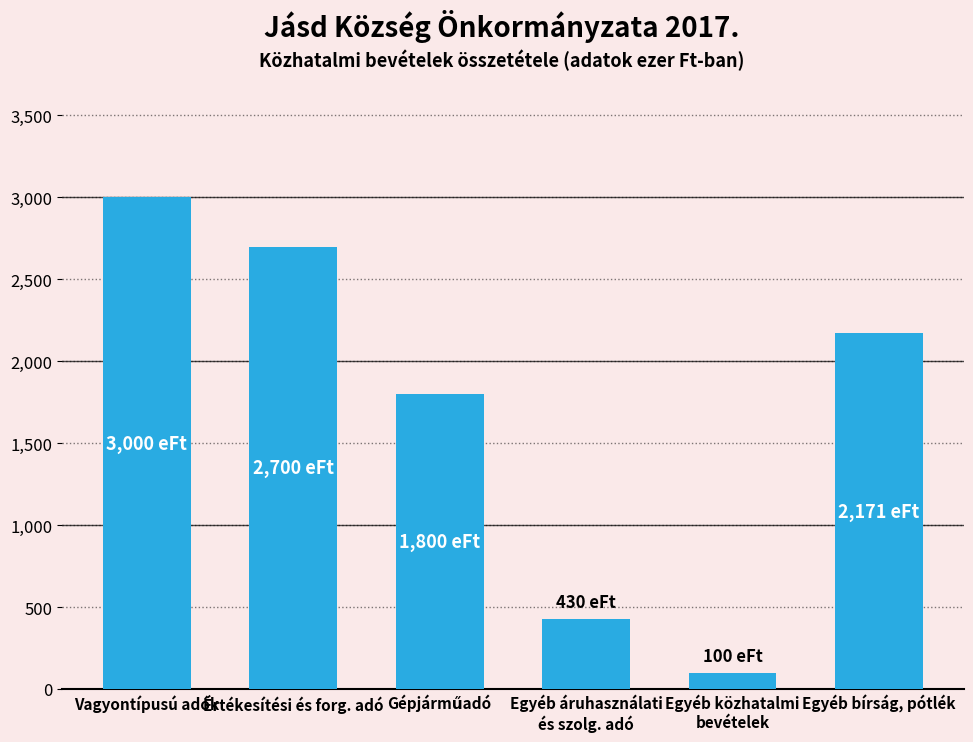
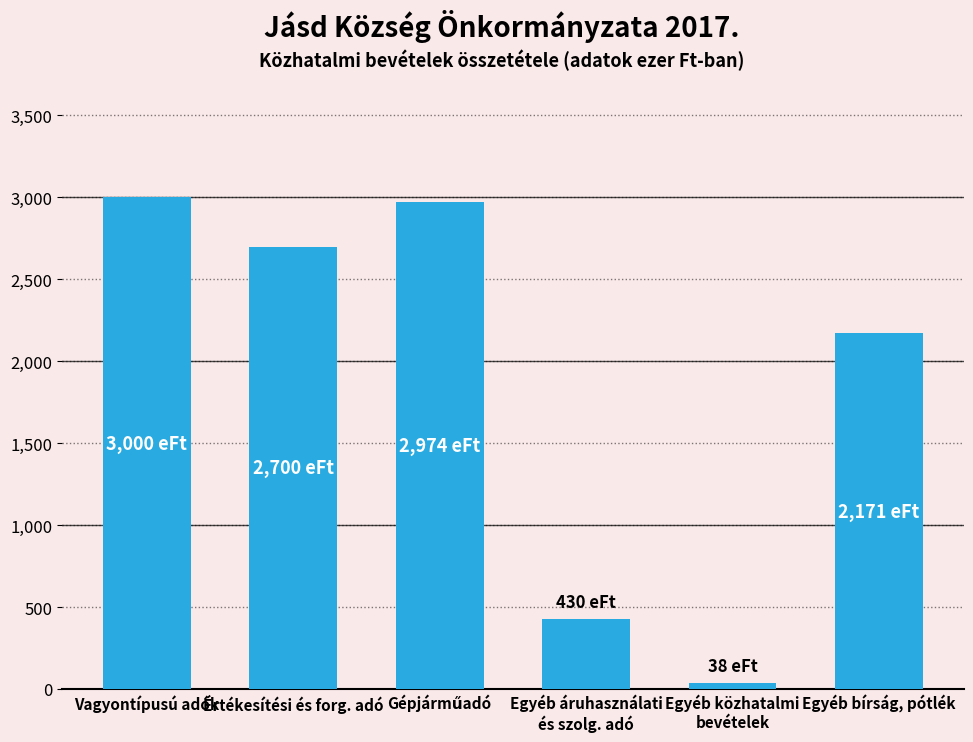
Gépjárműadó: 1,800 -> 2,974
Egyéb közhatalmi bevételek: 100 -> 38
